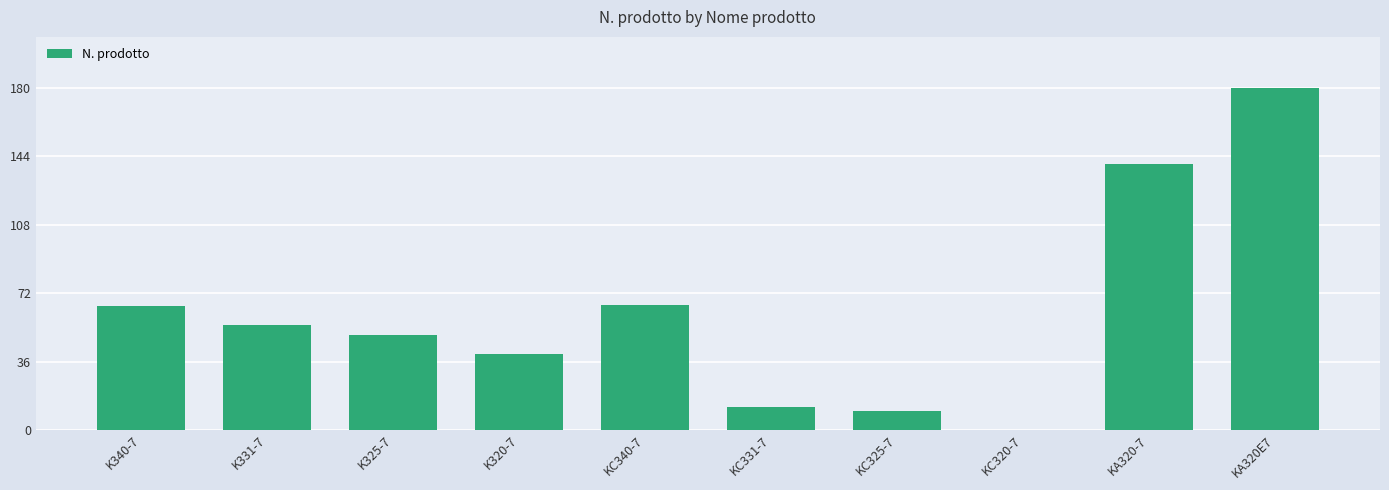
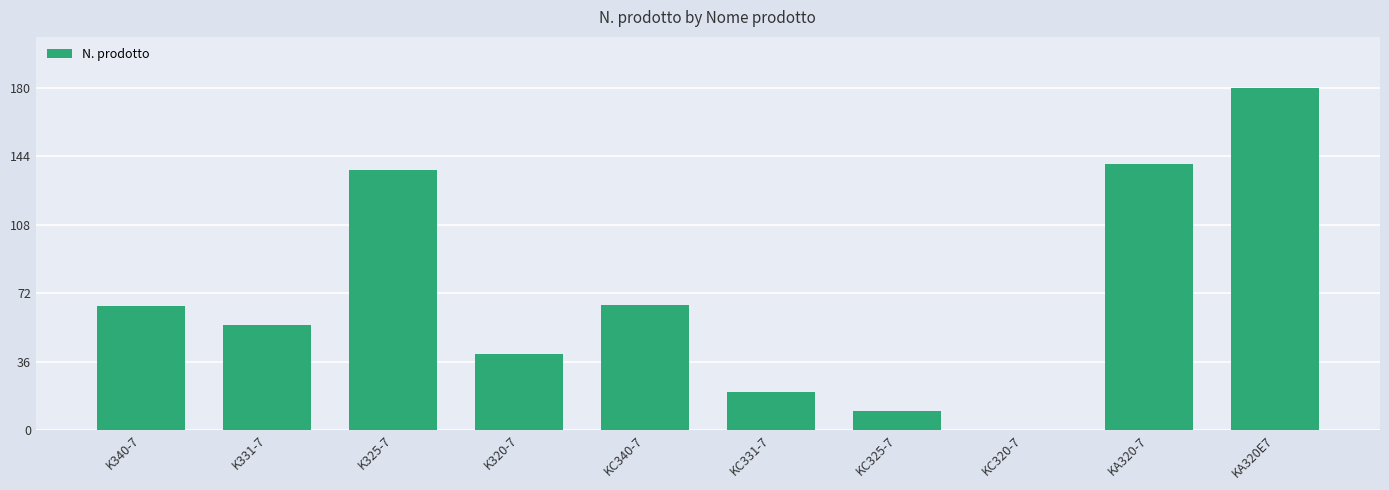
K325-7: 50 -> 137
KC331-7: 12 -> 20
